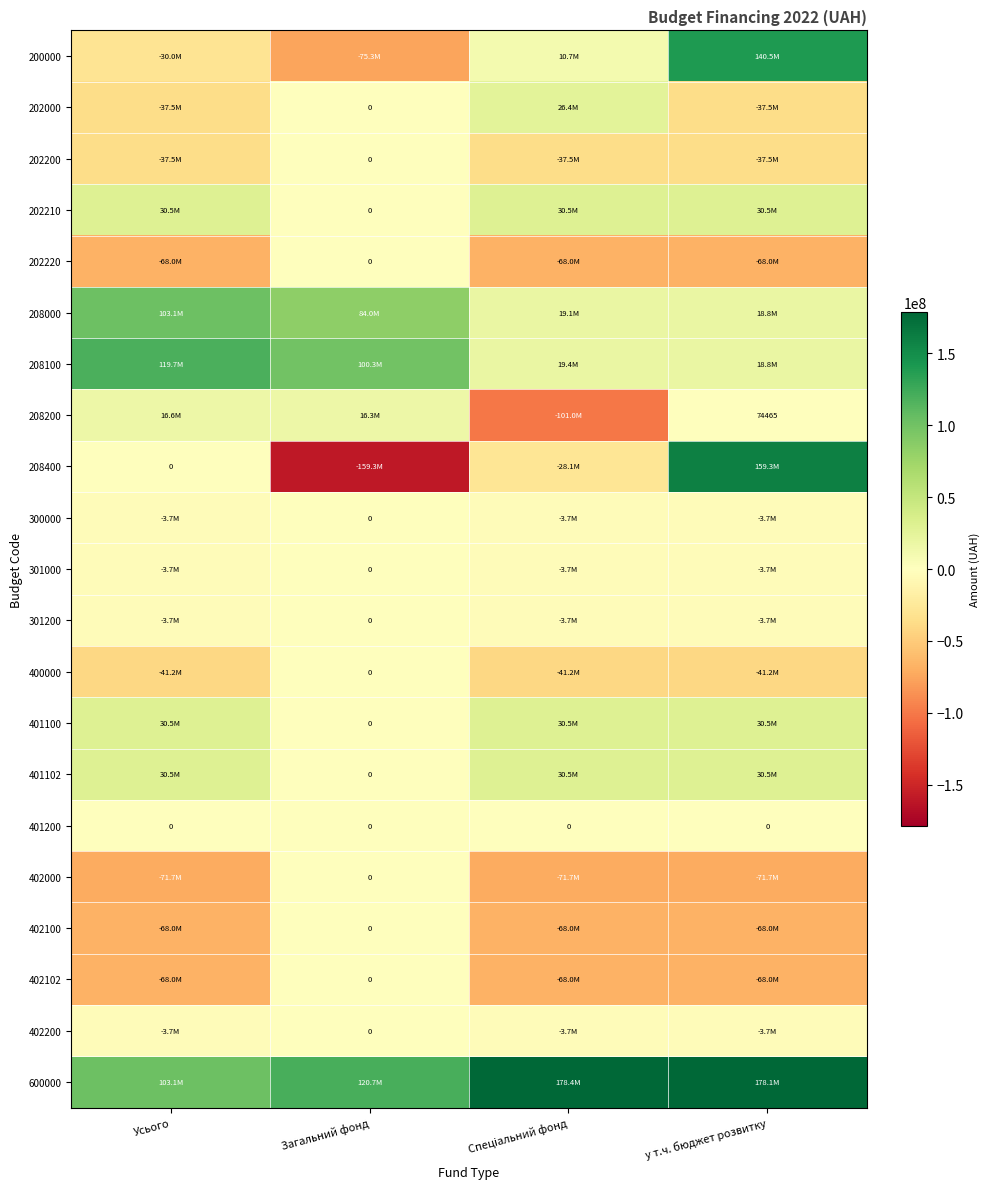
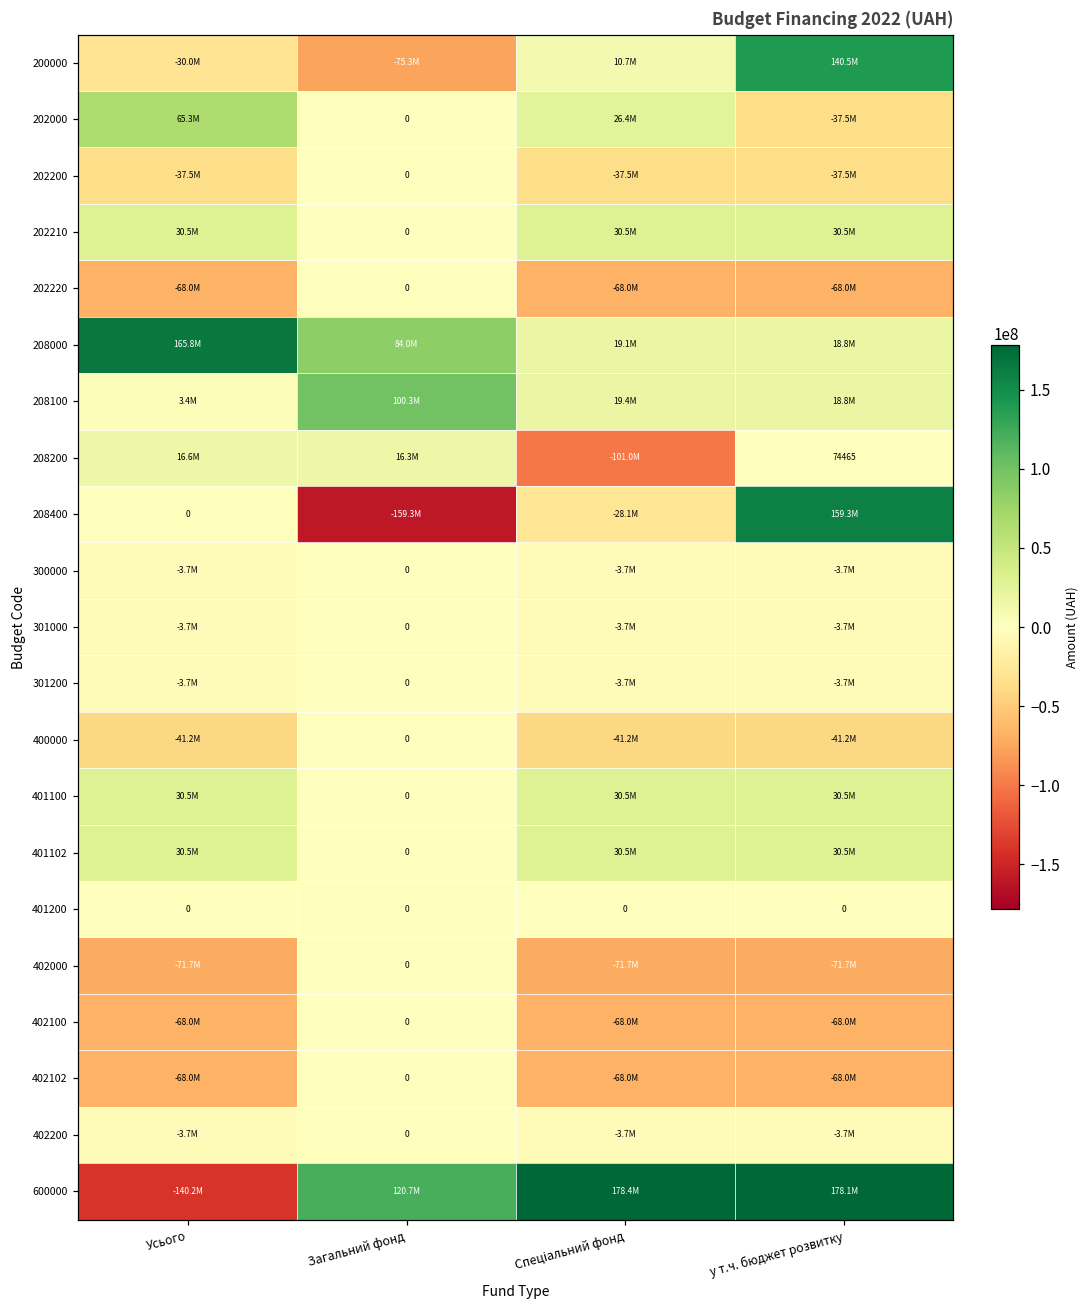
202000, Усього: -37.5M -> 65.3M
208000, Усього: 103.1M -> 165.8M
208100, Усього: 119.7M -> 3.4M
600000, Усього: 103.1M -> -140.2M
